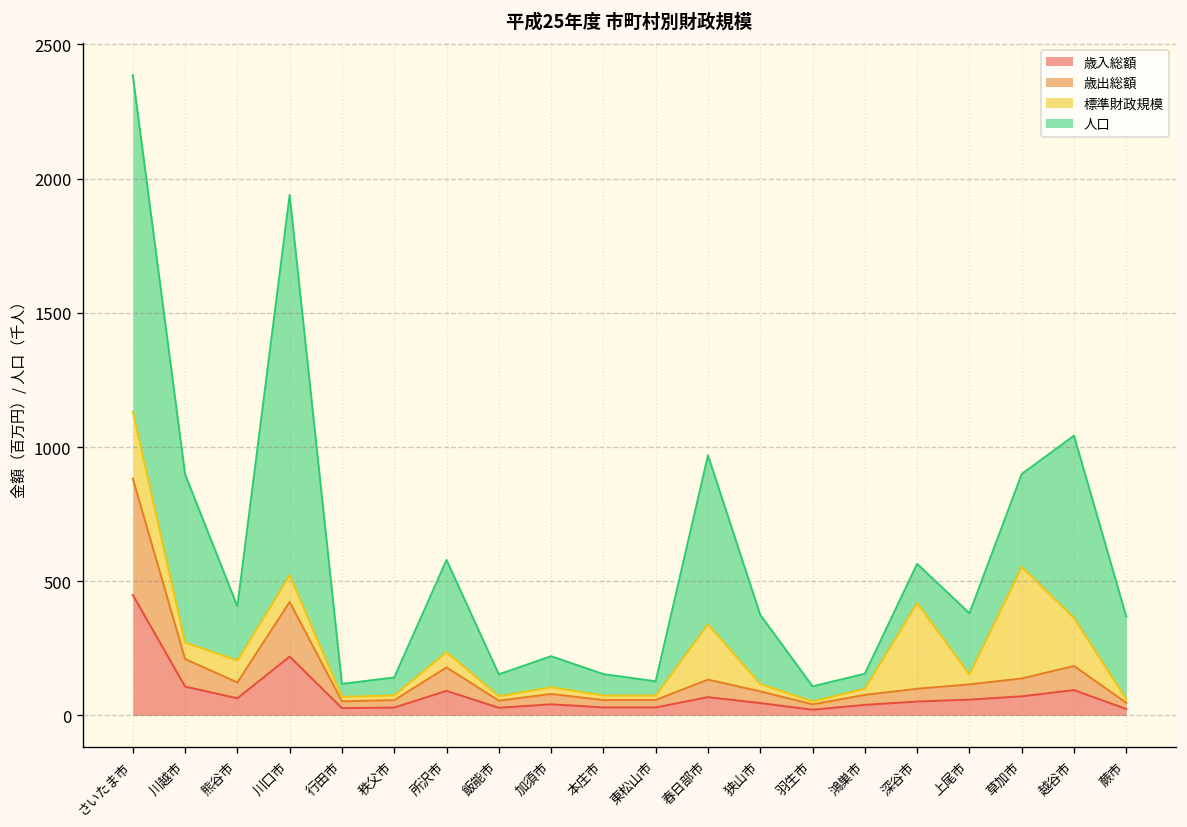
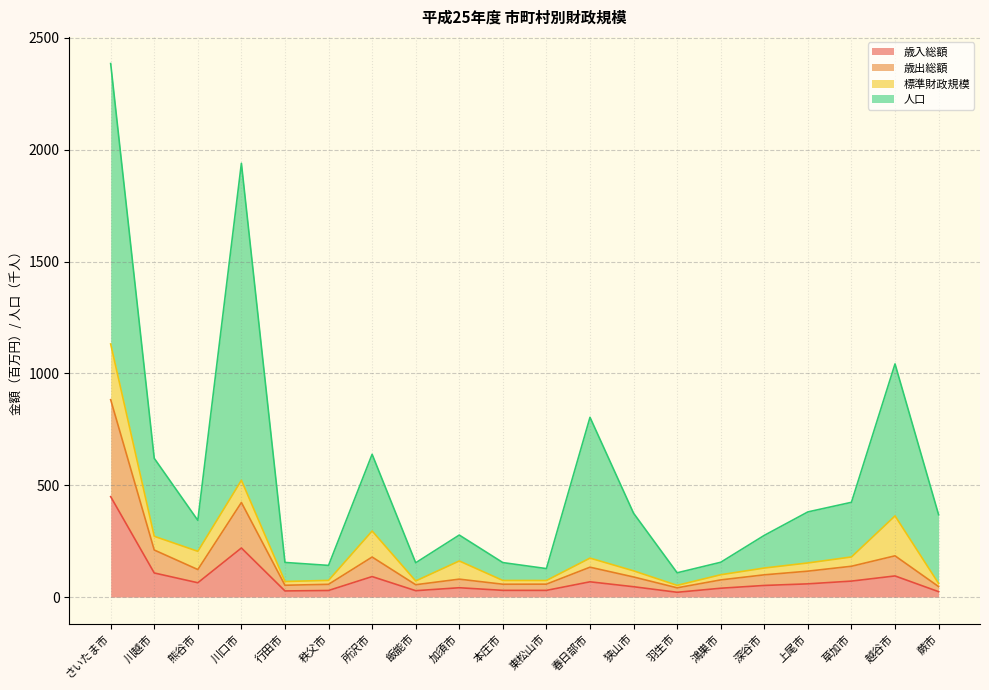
人口, 川越市: 630 -> 350
人口, 熊谷市: 200 -> 140
人口, 行田市: 50 -> 90
標準財政規模, 所沢市: 60 -> 120
標準財政規模, 加須市: 20 -> 80
標準財政規模, 春日部市: 210 -> 40
標準財政規模, 深谷市: 320 -> 30
標準財政規模, 草加市: 420 -> 40
人口, 草加市: 350 -> 240
